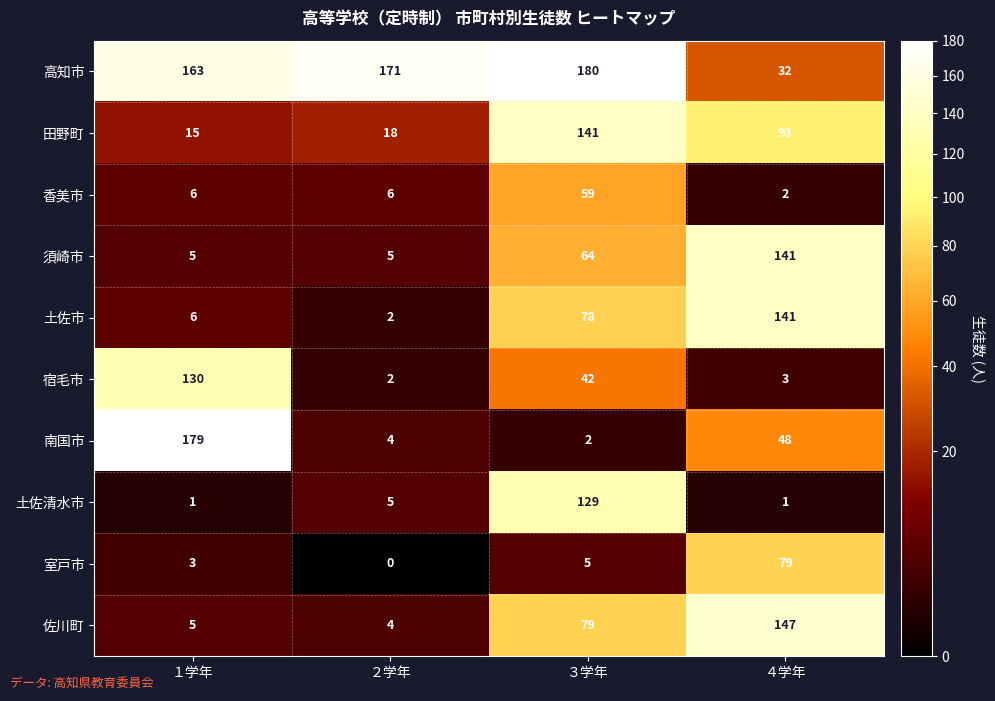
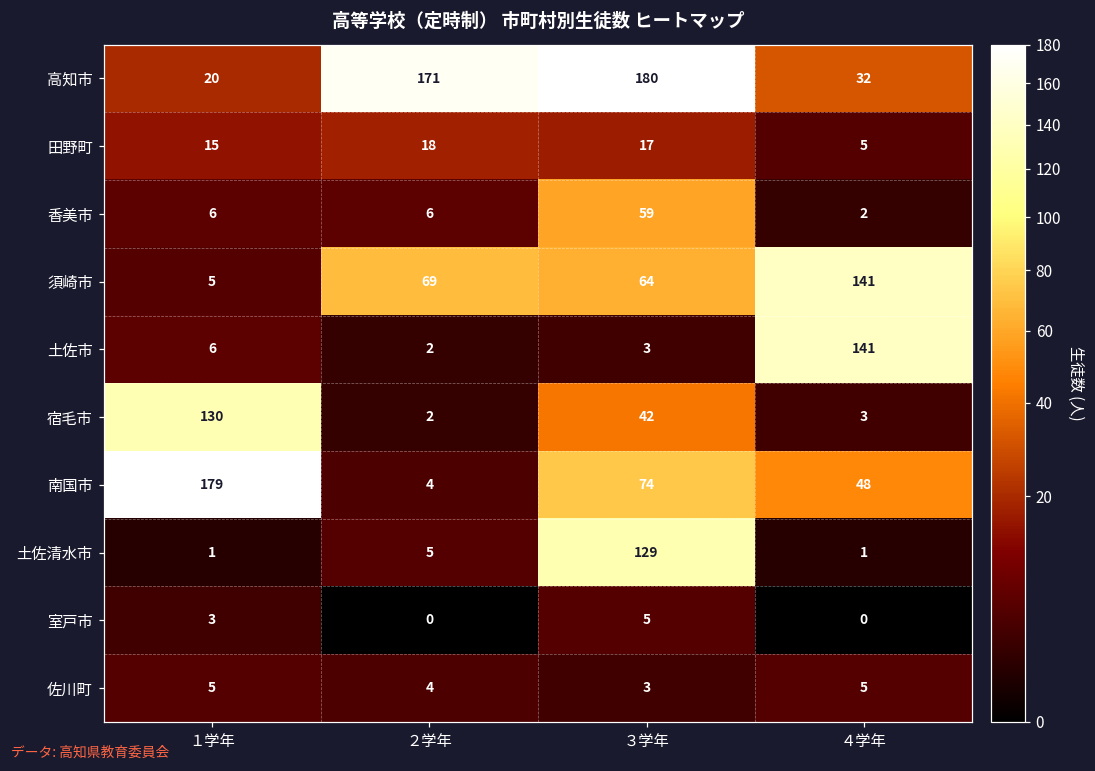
高知市, １学年: 163 -> 20
田野町, ３学年: 141 -> 17
田野町, ４学年: 93 -> 5
須崎市, ２学年: 5 -> 69
土佐市, ３学年: 78 -> 3
南国市, ３学年: 2 -> 74
室戸市, ４学年: 79 -> 0
佐川町, ３学年: 79 -> 3
佐川町, ４学年: 147 -> 5
